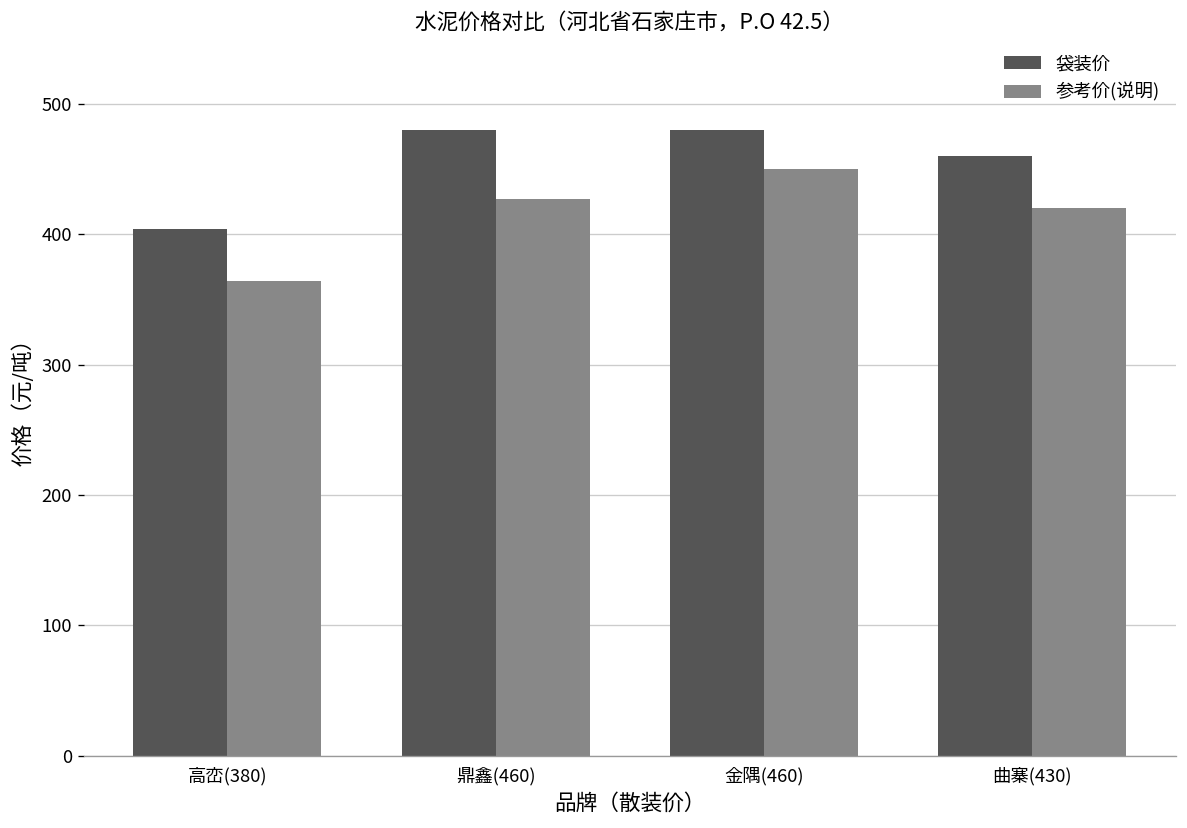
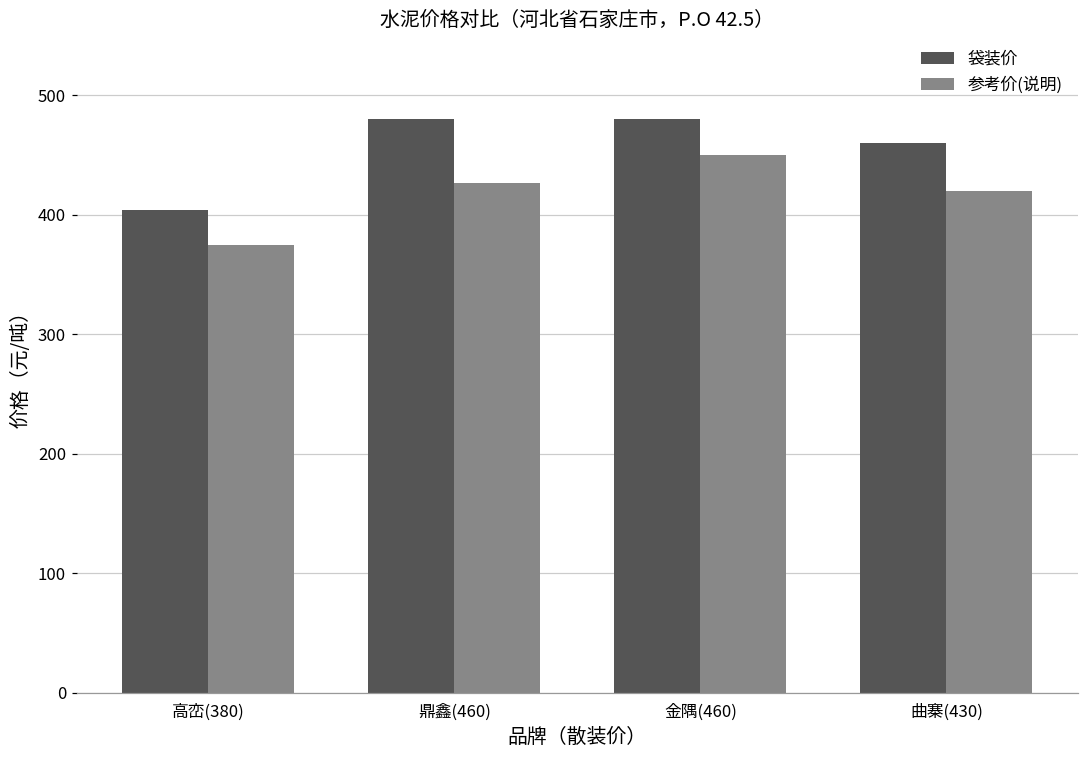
参考价(说明), 高峦(380): 364 -> 375
